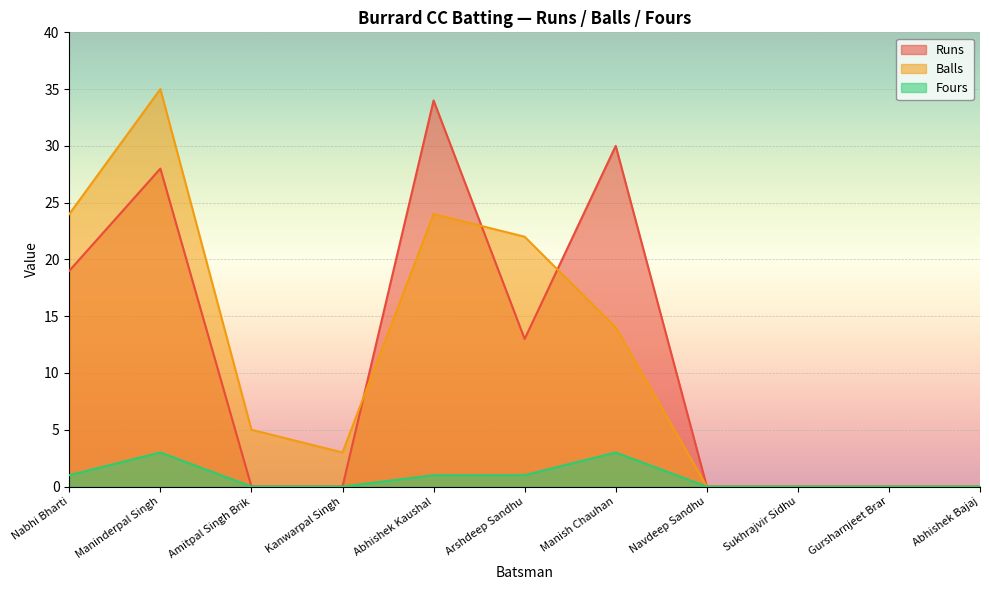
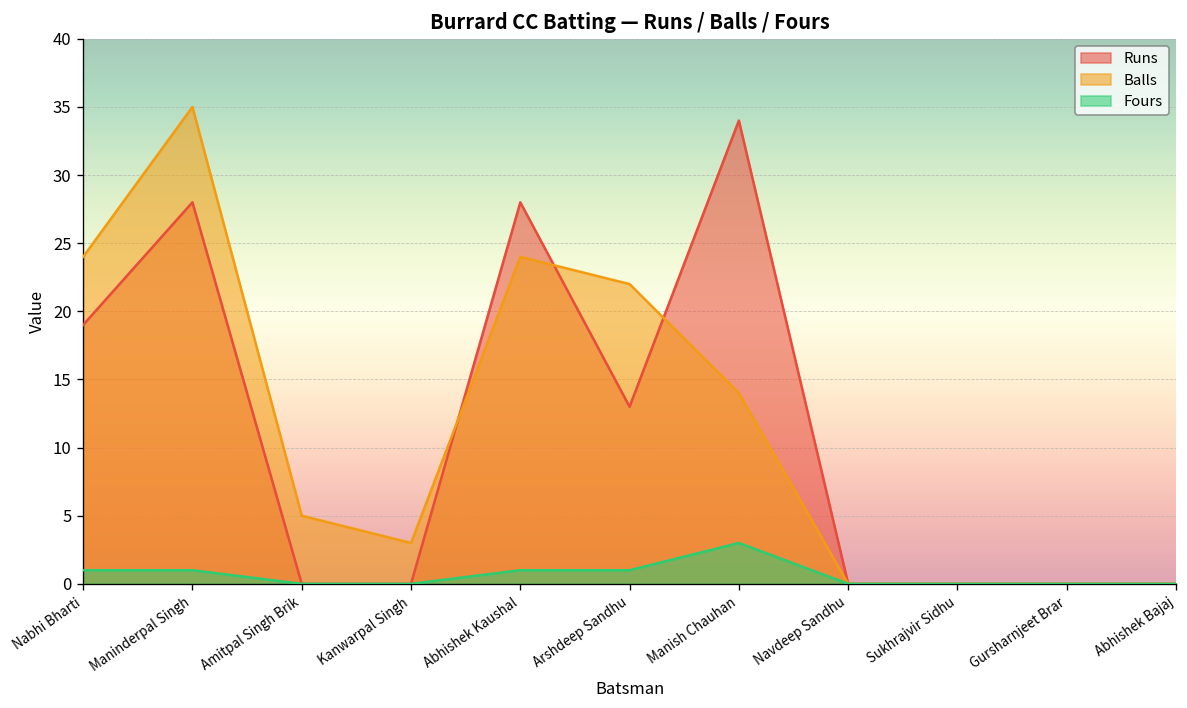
Fours, Maninderpal Singh: 3 -> 1
Runs, Abhishek Kaushal: 34 -> 28
Runs, Manish Chauhan: 30 -> 34
